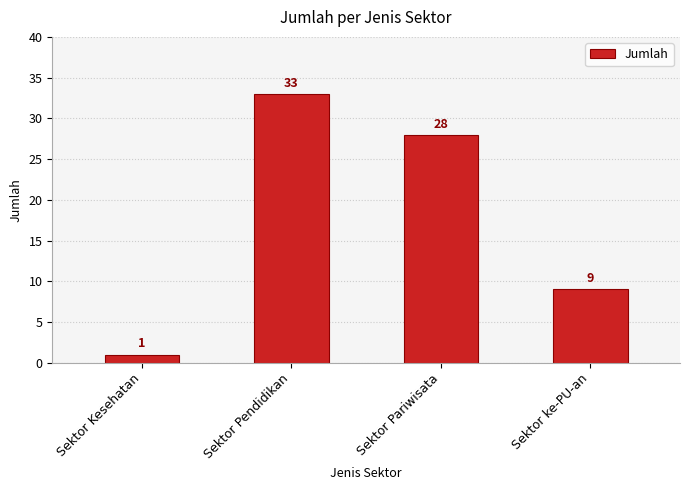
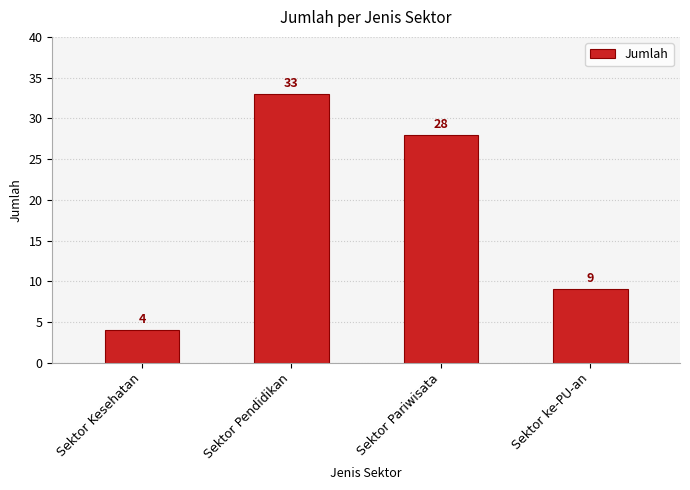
Sektor Kesehatan: 1 -> 4
